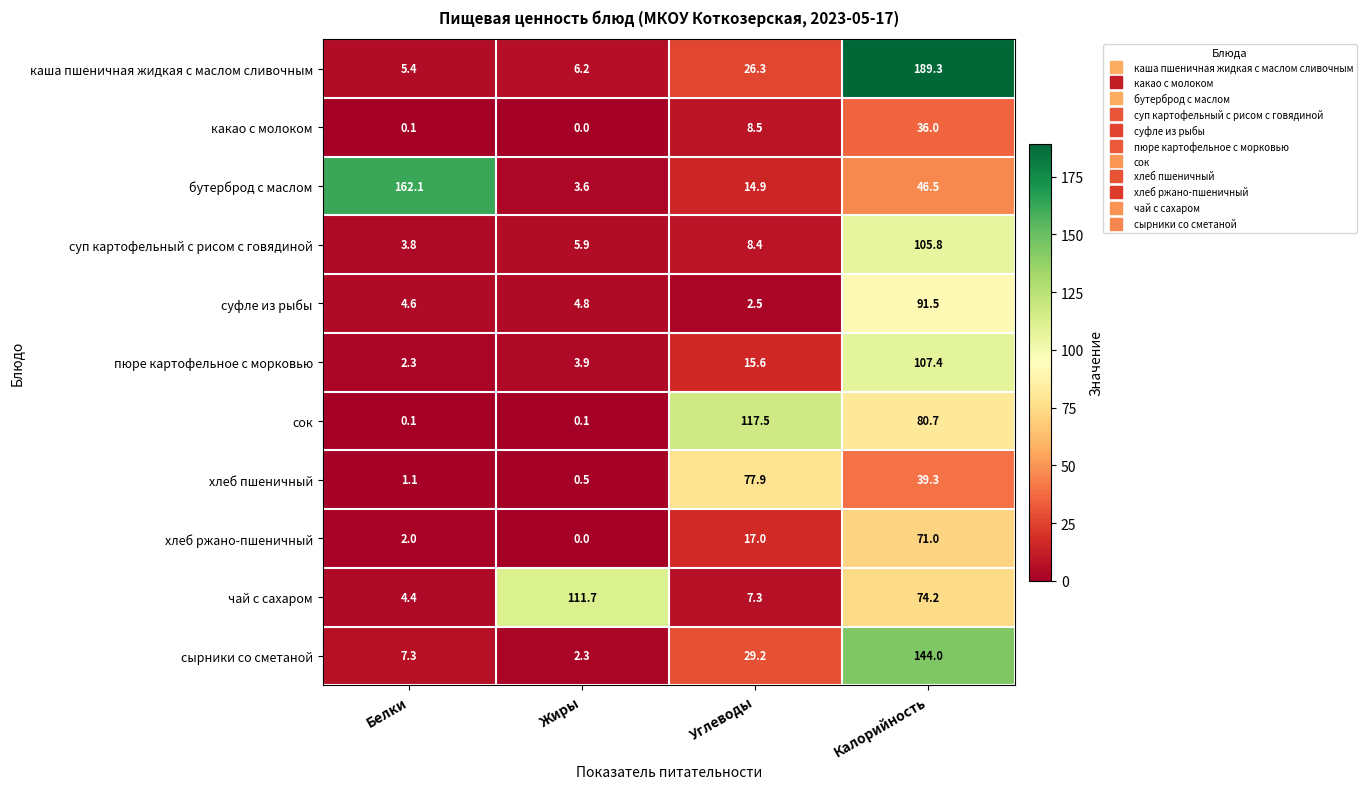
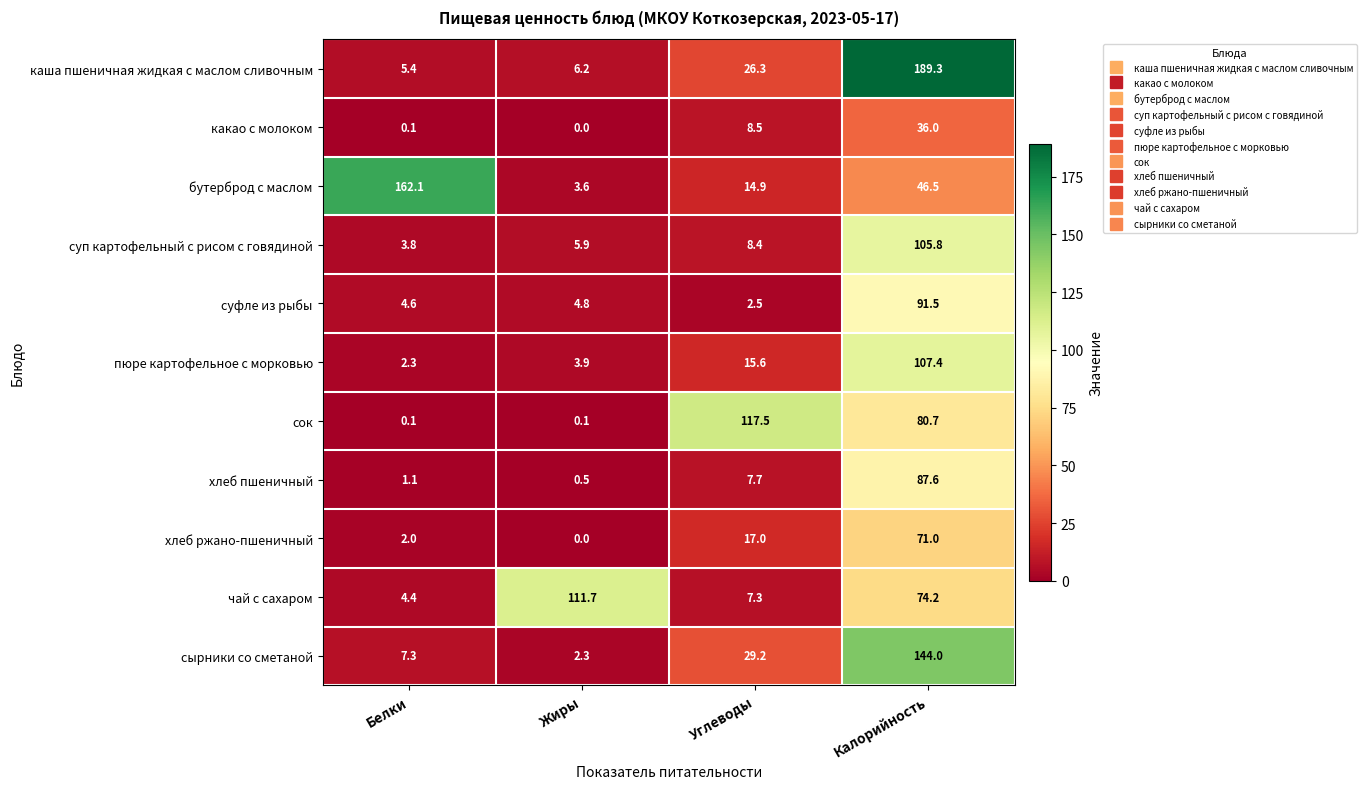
хлеб пшеничный, Углеводы: 77.9 -> 7.7
хлеб пшеничный, Калорийность: 39.3 -> 87.6
